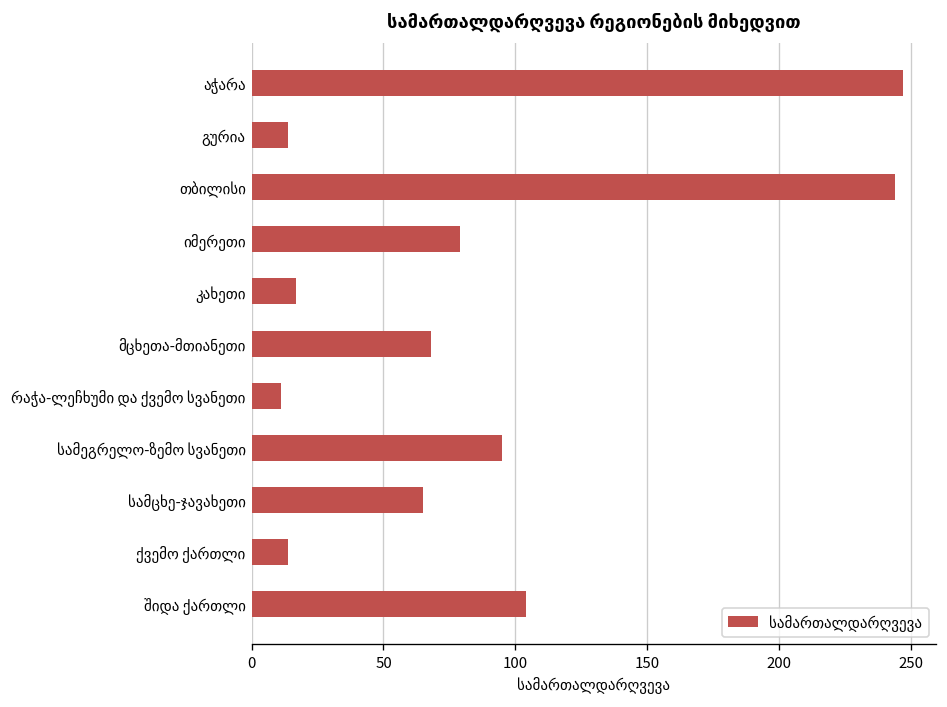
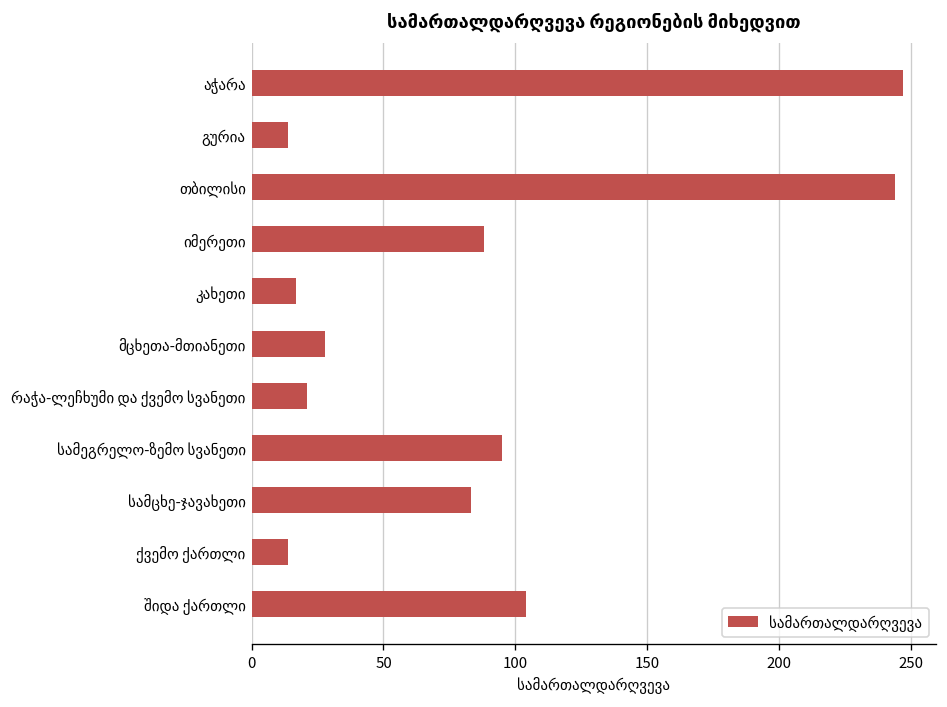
იმერეთი: 79 -> 88
მცხეთა-მთიანეთი: 68 -> 28
რაჭა-ლეჩხუმი და ქვემო სვანეთი: 11 -> 21
სამცხე-ჯავახეთი: 65 -> 83
